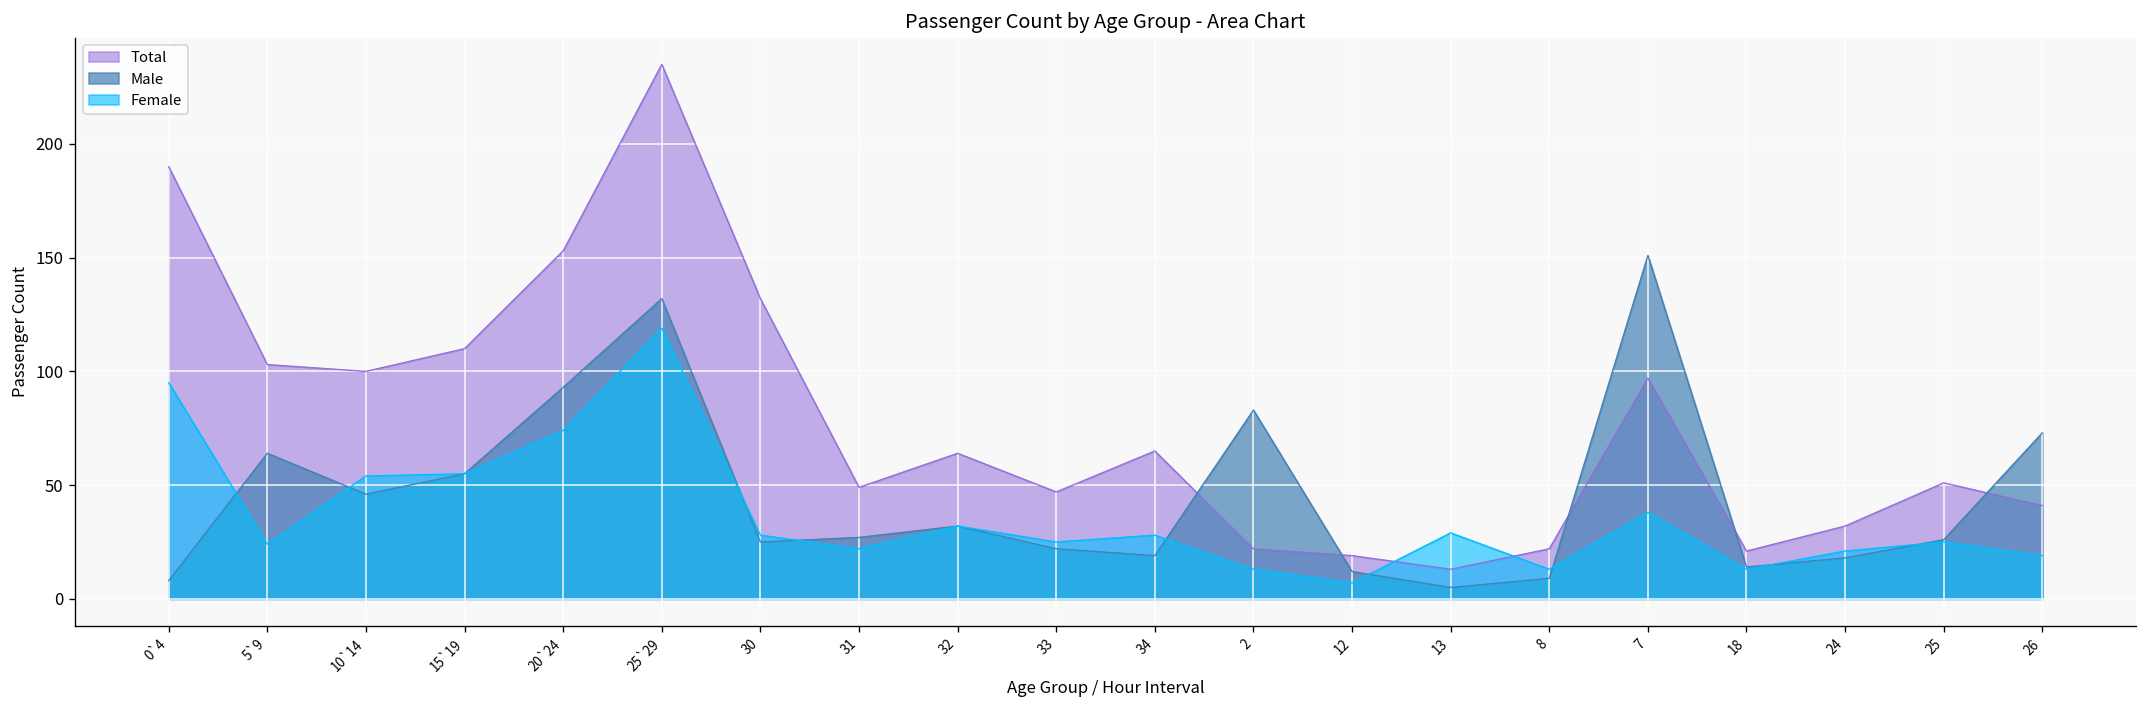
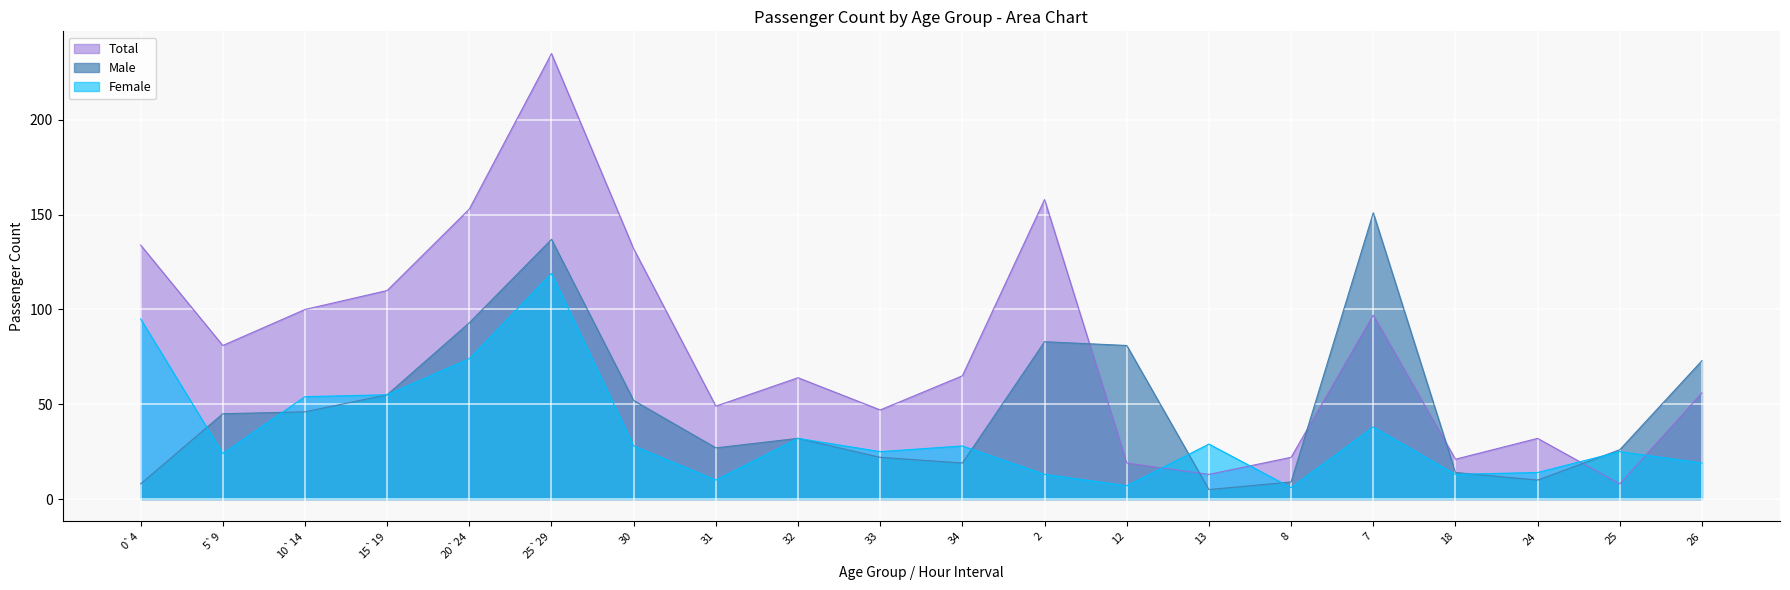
Total, 0`4: 190 -> 134
Total, 5`9: 103 -> 81
Male, 5`9: 64 -> 45
Male, 25`29: 132 -> 137
Male, 30: 25 -> 52
Female, 31: 22 -> 10
Total, 2: 22 -> 158
Male, 12: 12 -> 81
Female, 8: 13 -> 6
Male, 24: 18 -> 10
Female, 24: 21 -> 14
Total, 25: 51 -> 8
Total, 26: 41 -> 56
